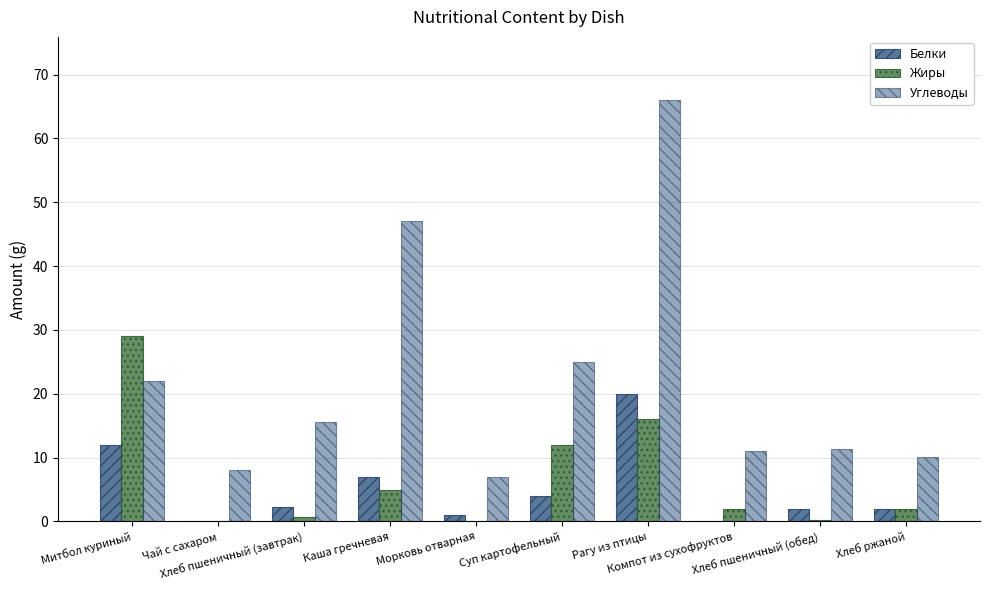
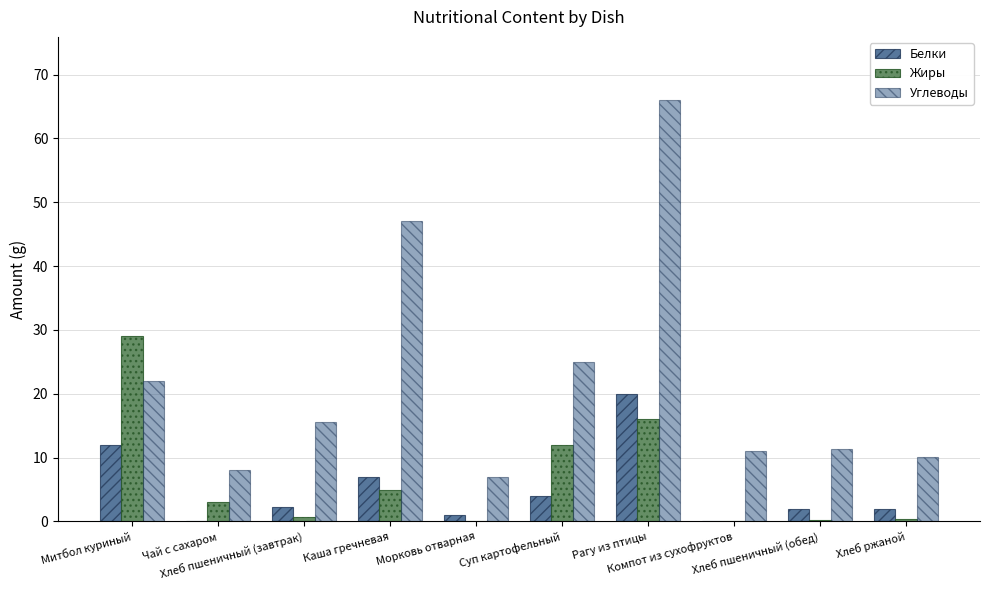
Жиры, Чай с сахаром: 0 -> 3
Жиры, Компот из сухофруктов: 2 -> 0
Жиры, Хлеб ржаной: 2 -> 0
